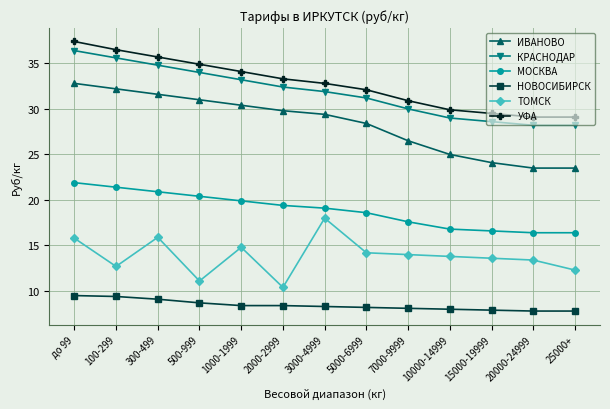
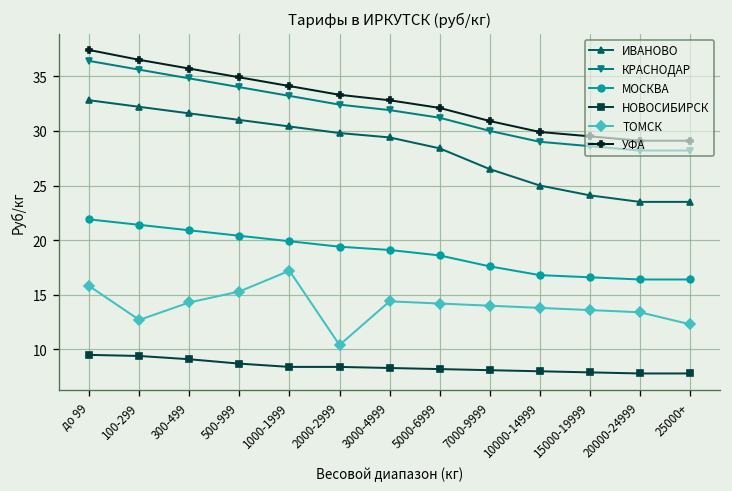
ТОМСК, 300-499: 16 -> 14
ТОМСК, 500-999: 11 -> 15
ТОМСК, 1000-1999: 15 -> 17
ТОМСК, 3000-4999: 18 -> 14
